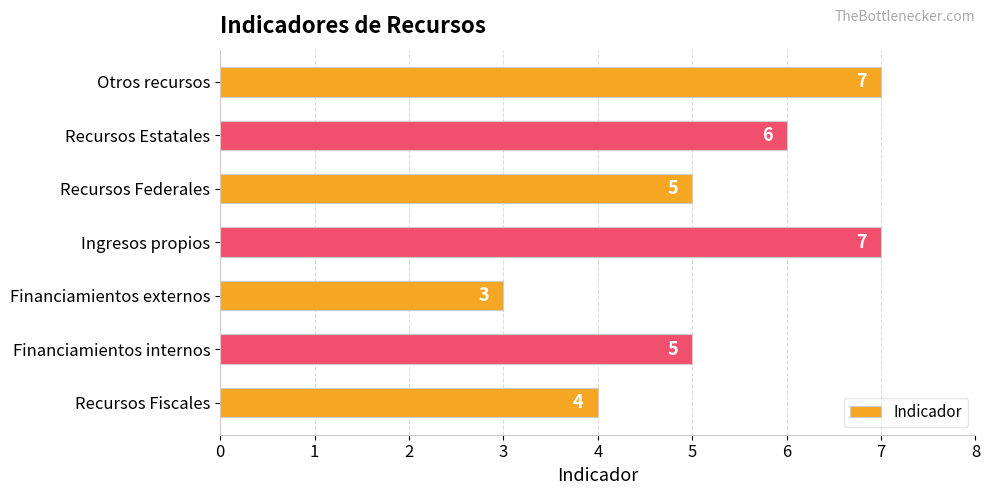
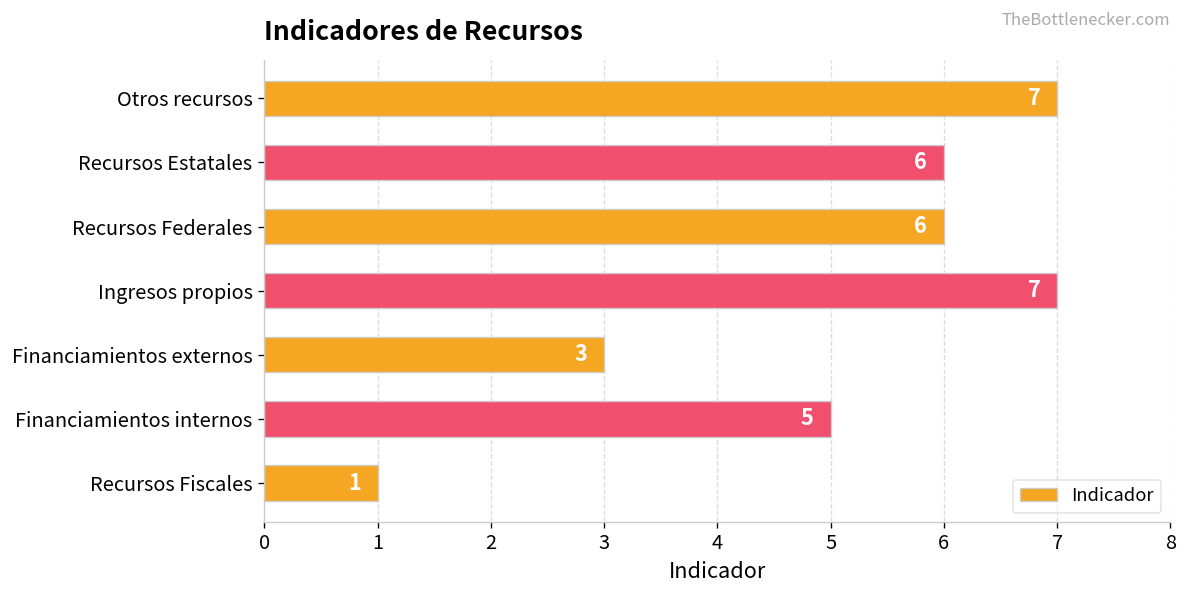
Recursos Federales: 5 -> 6
Recursos Fiscales: 4 -> 1
